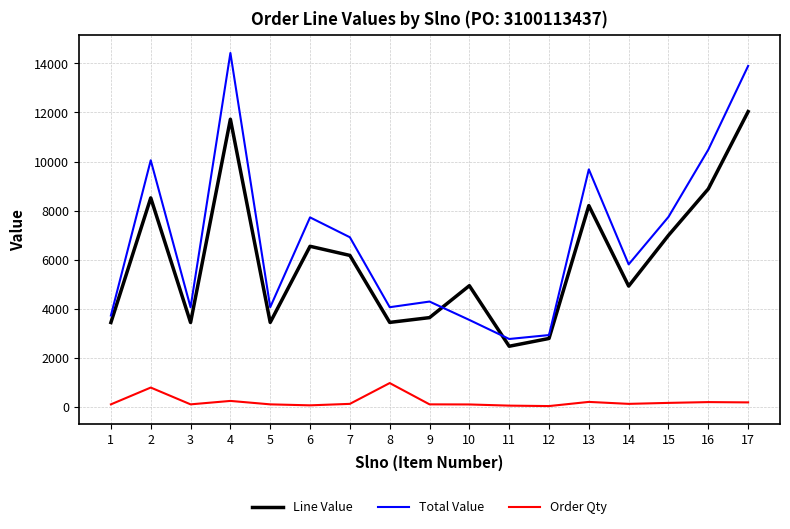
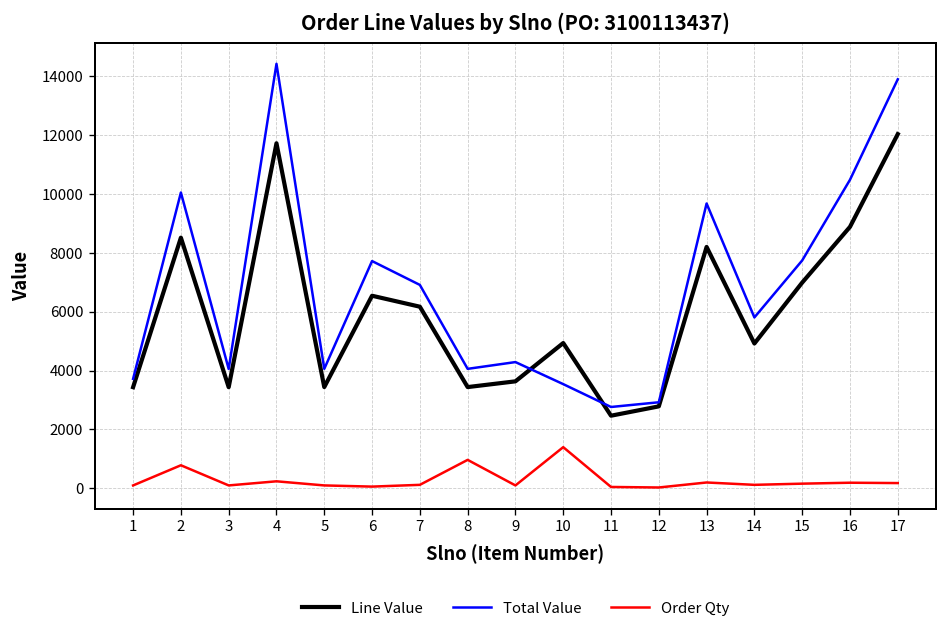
Order Qty, 10: 100 -> 1400
